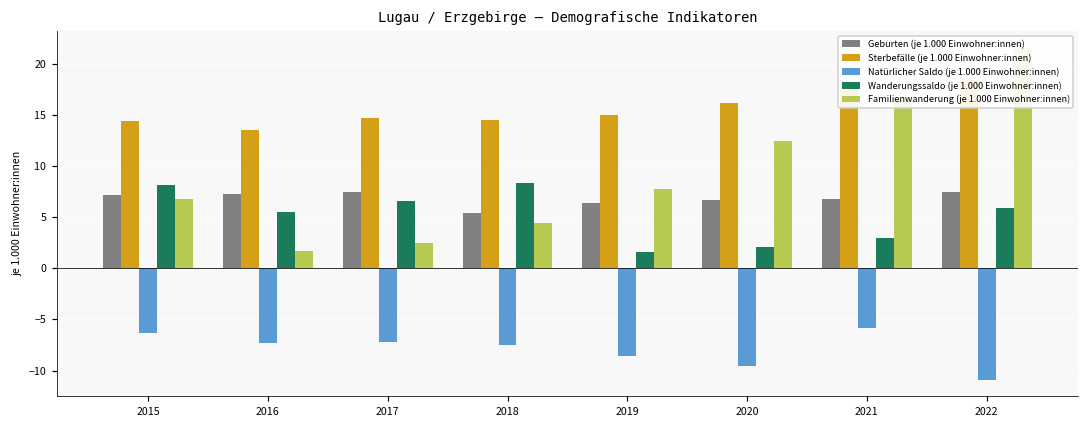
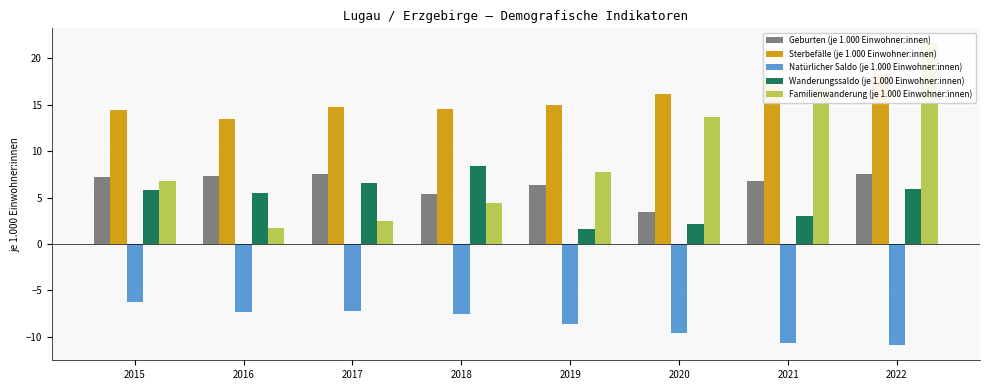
Wanderungssaldo (je 1.000 Einwohner:innen), 2015: 8 -> 6
Geburten (je 1.000 Einwohner:innen), 2020: 7 -> 3
Familienwanderung (je 1.000 Einwohner:innen), 2020: 13 -> 14
Natürlicher Saldo (je 1.000 Einwohner:innen), 2021: -6 -> -11
